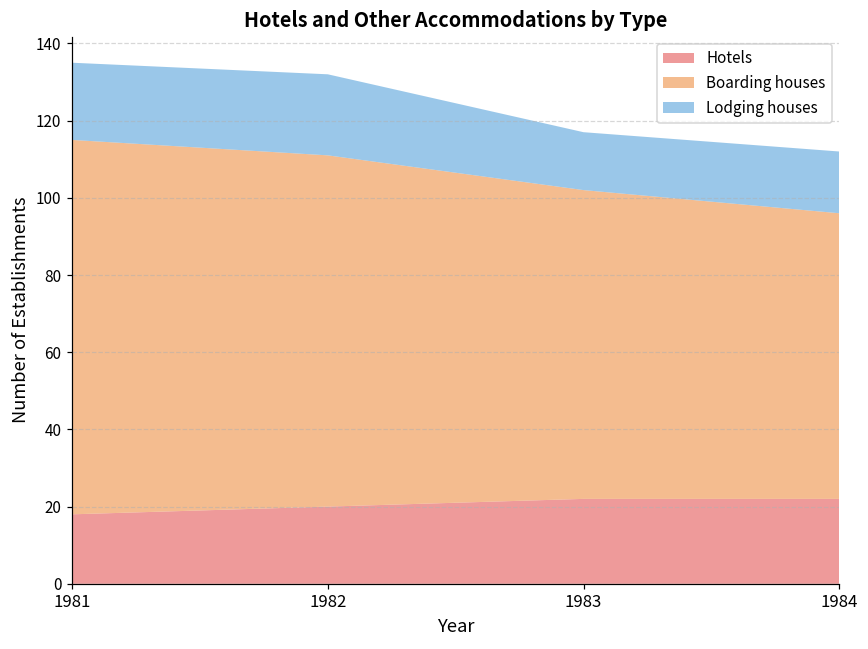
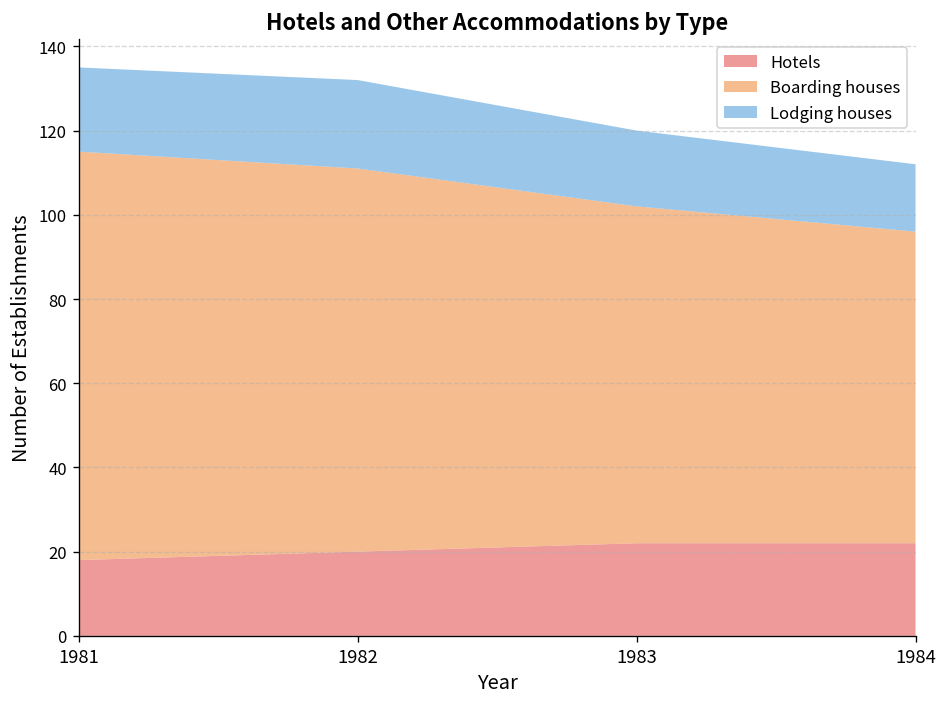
Lodging houses, 1983: 15 -> 18
